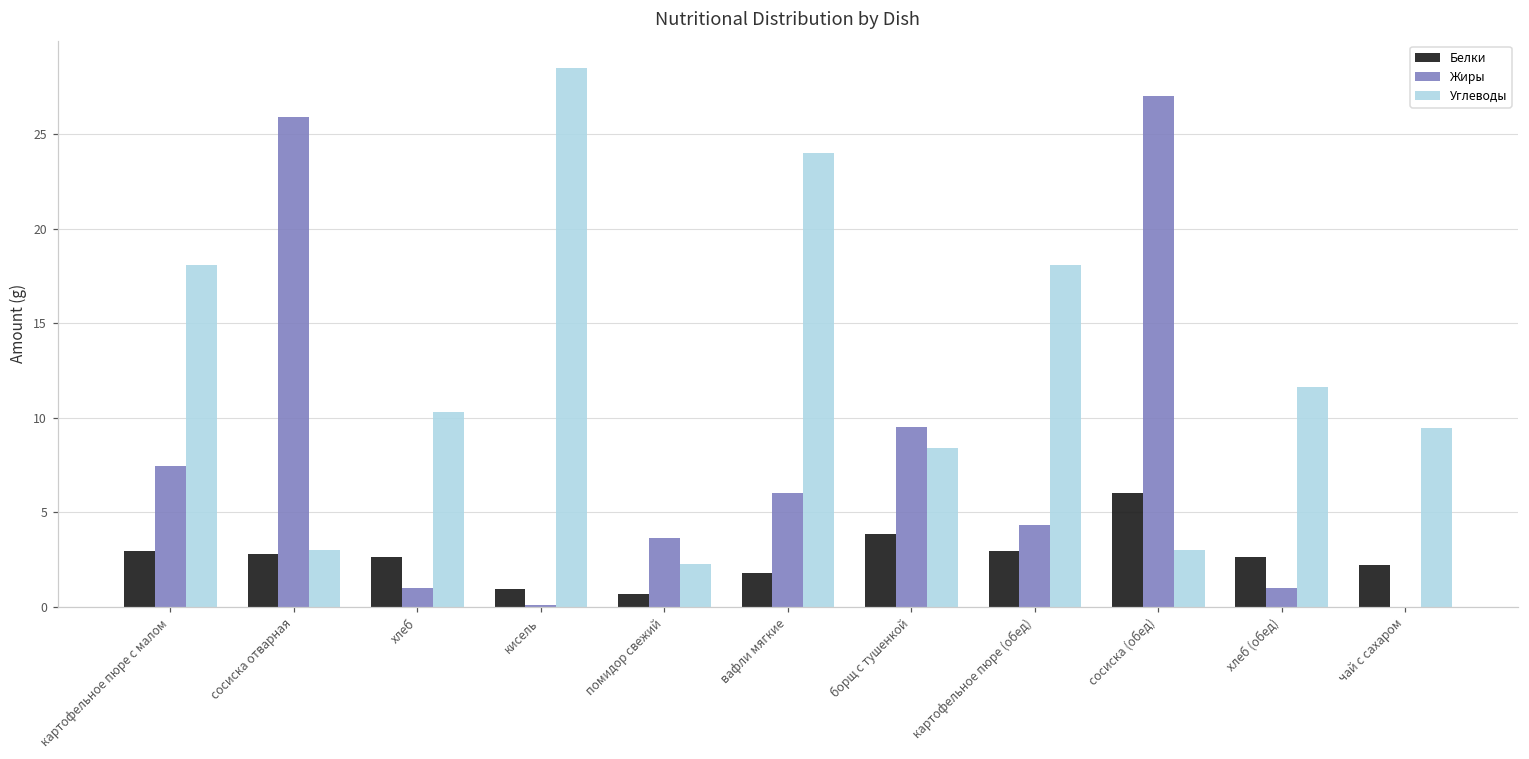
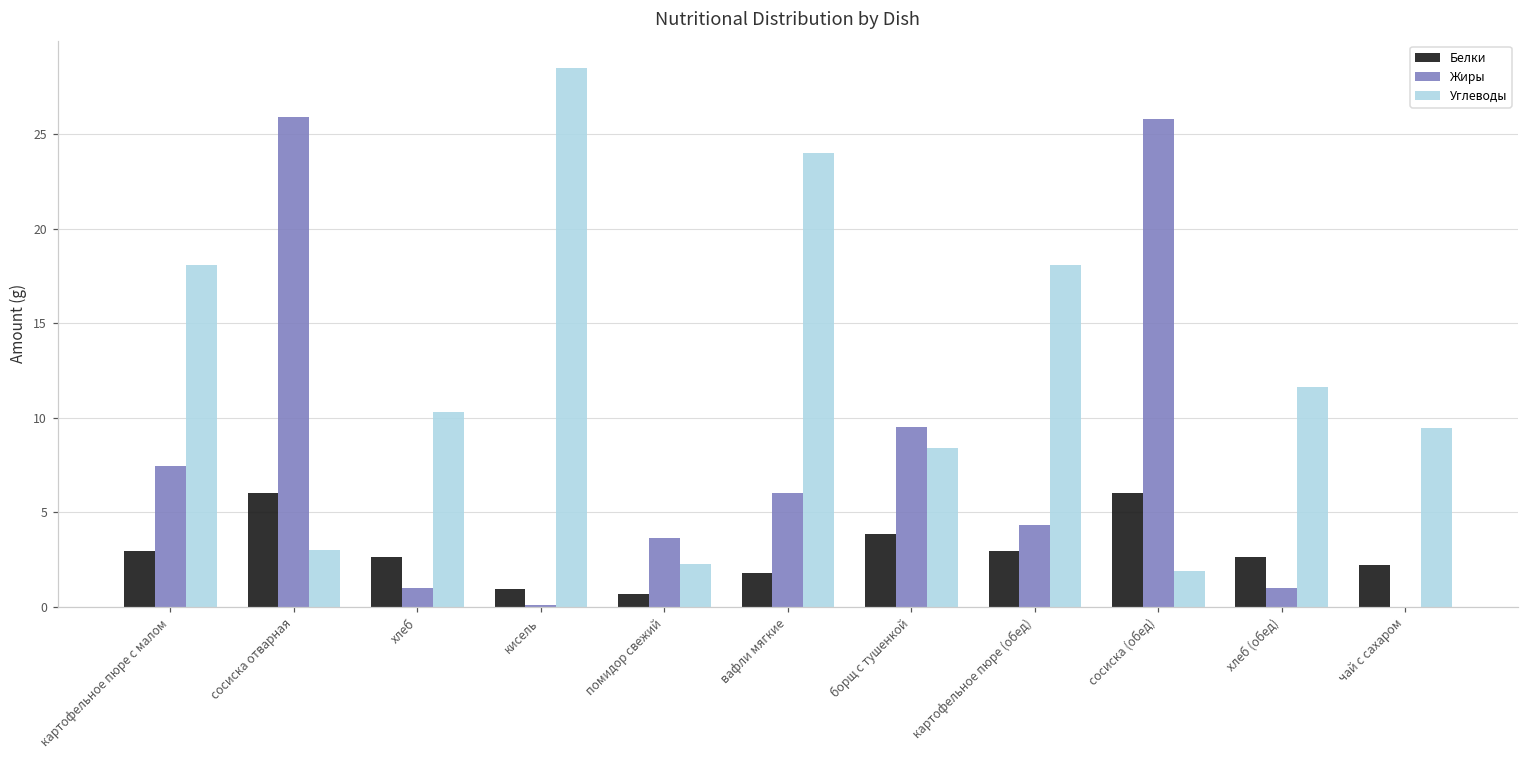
Белки, сосиска отварная: 2.8 -> 6.0
Жиры, сосиска (обед): 27.0 -> 25.8
Углеводы, сосиска (обед): 3.0 -> 1.9
